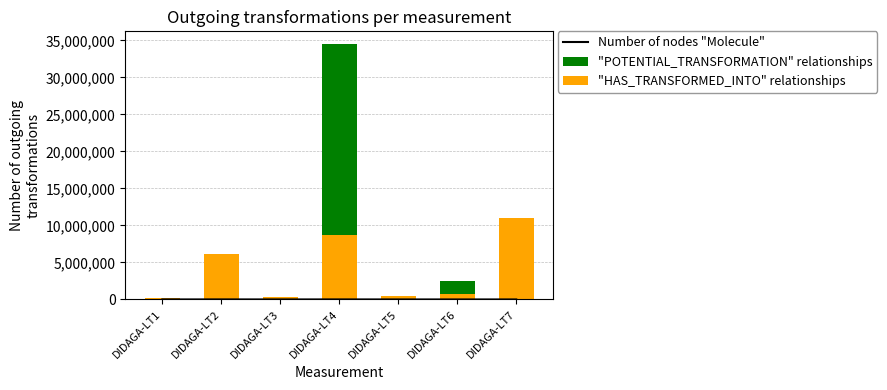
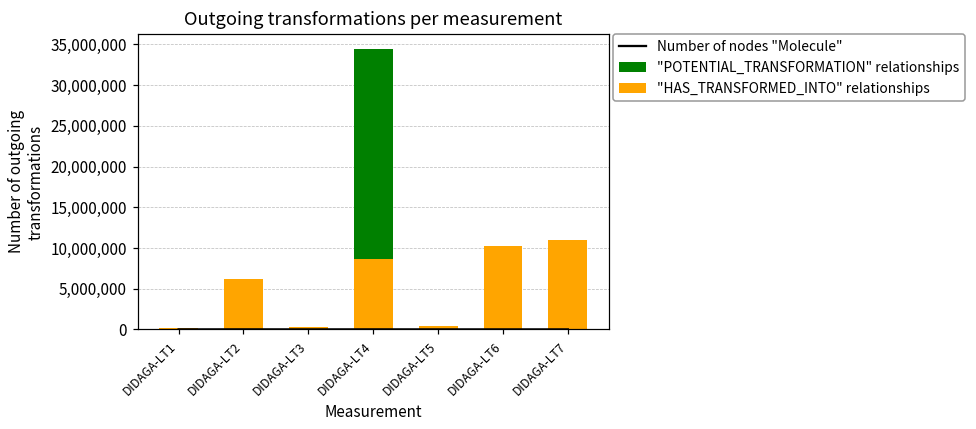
"HAS_TRANSFORMED_INTO" relationships, DIDAGA-LT6: 1,000,000 -> 10,000,000
